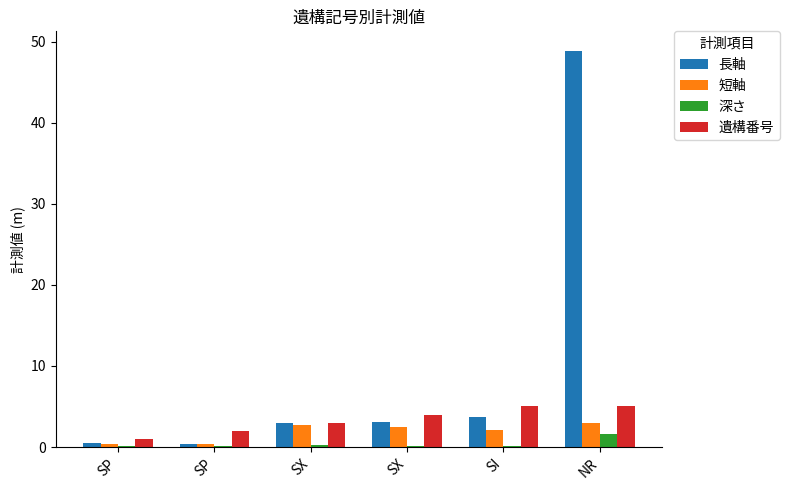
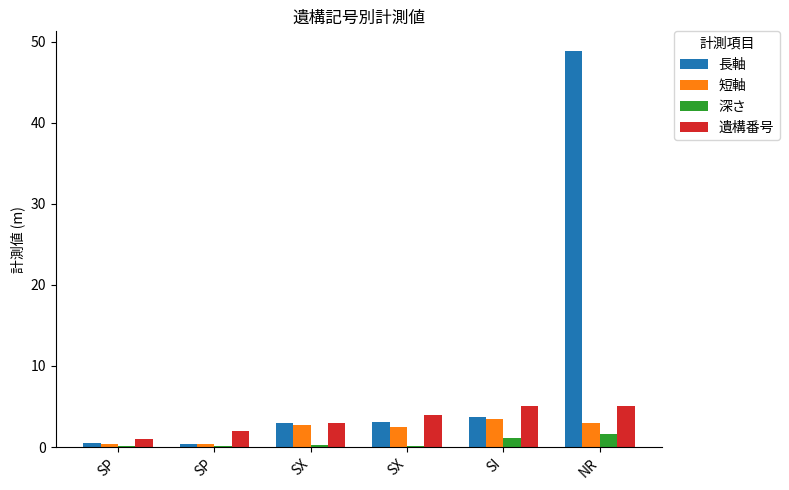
短軸, SI: 2 -> 4
深さ, SI: 0 -> 1
